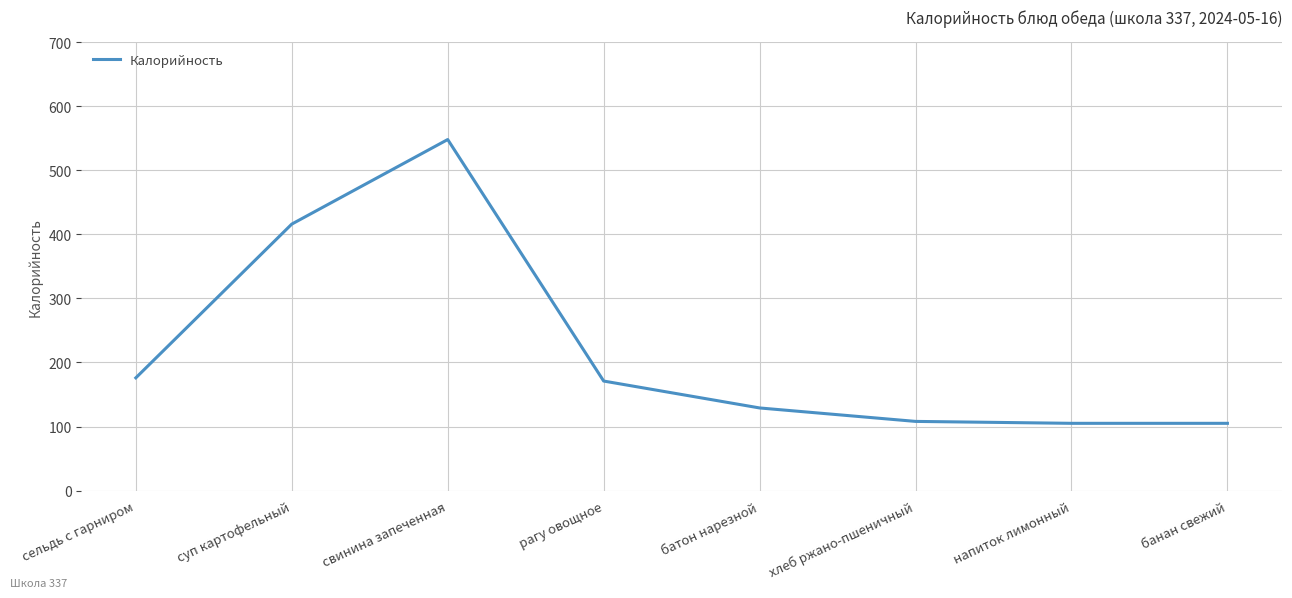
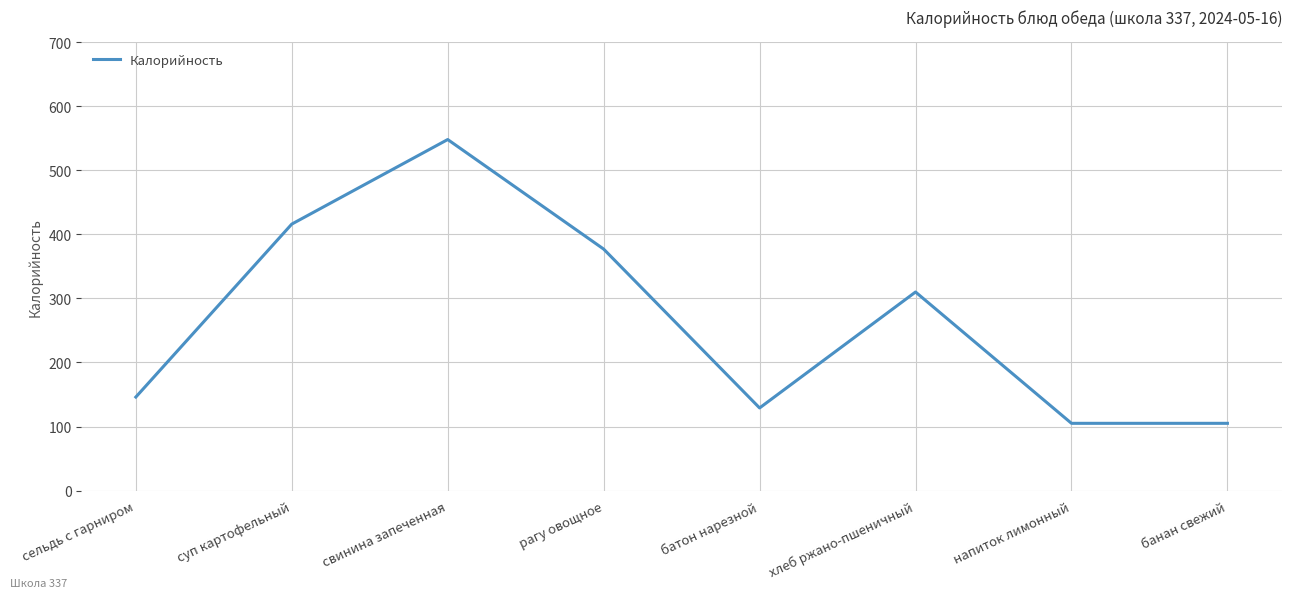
сельдь с гарниром: 180 -> 150
рагу овощное: 170 -> 380
хлеб ржано-пшеничный: 110 -> 310
